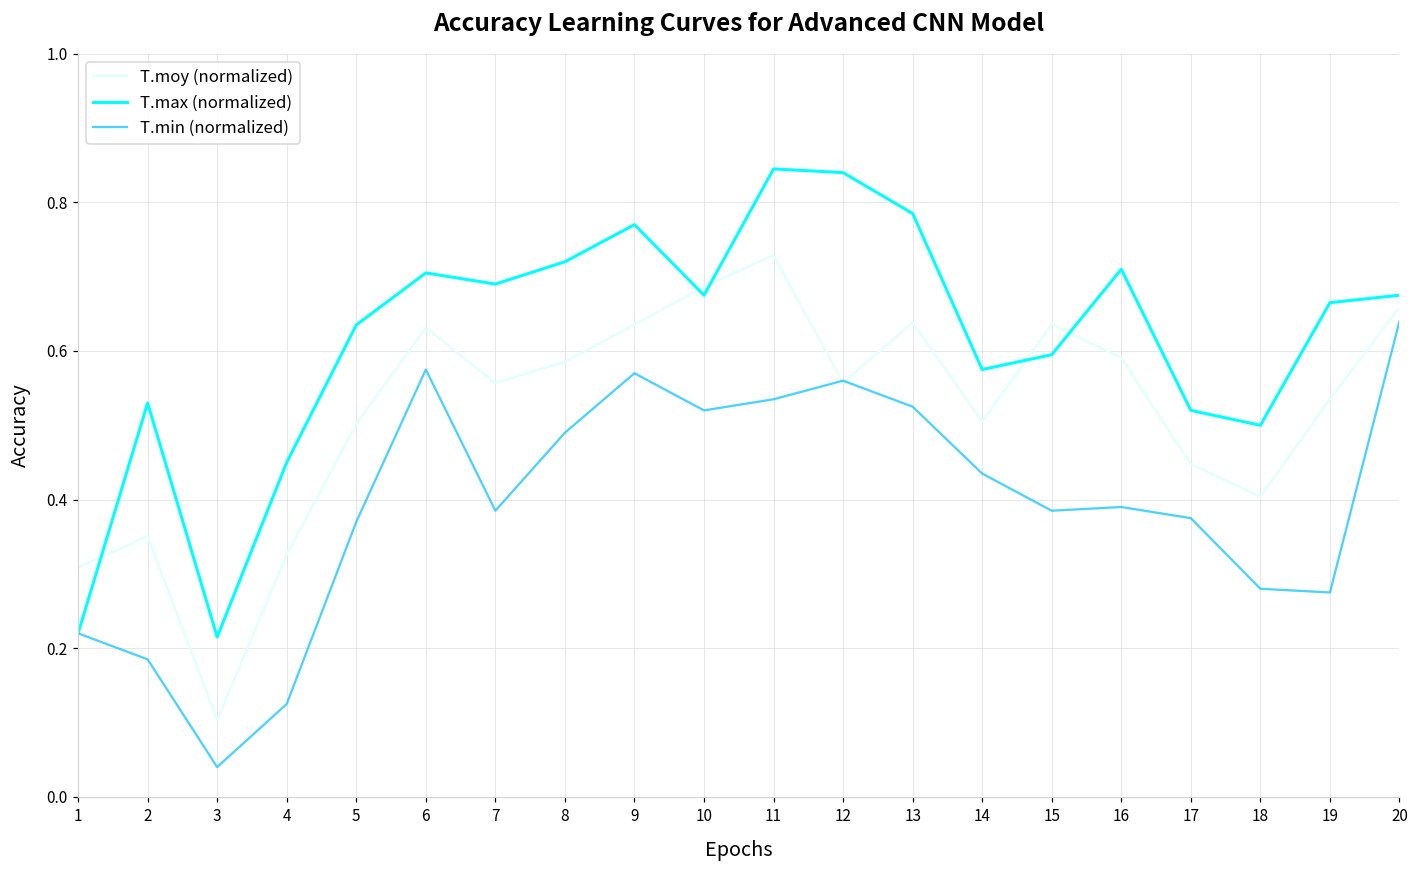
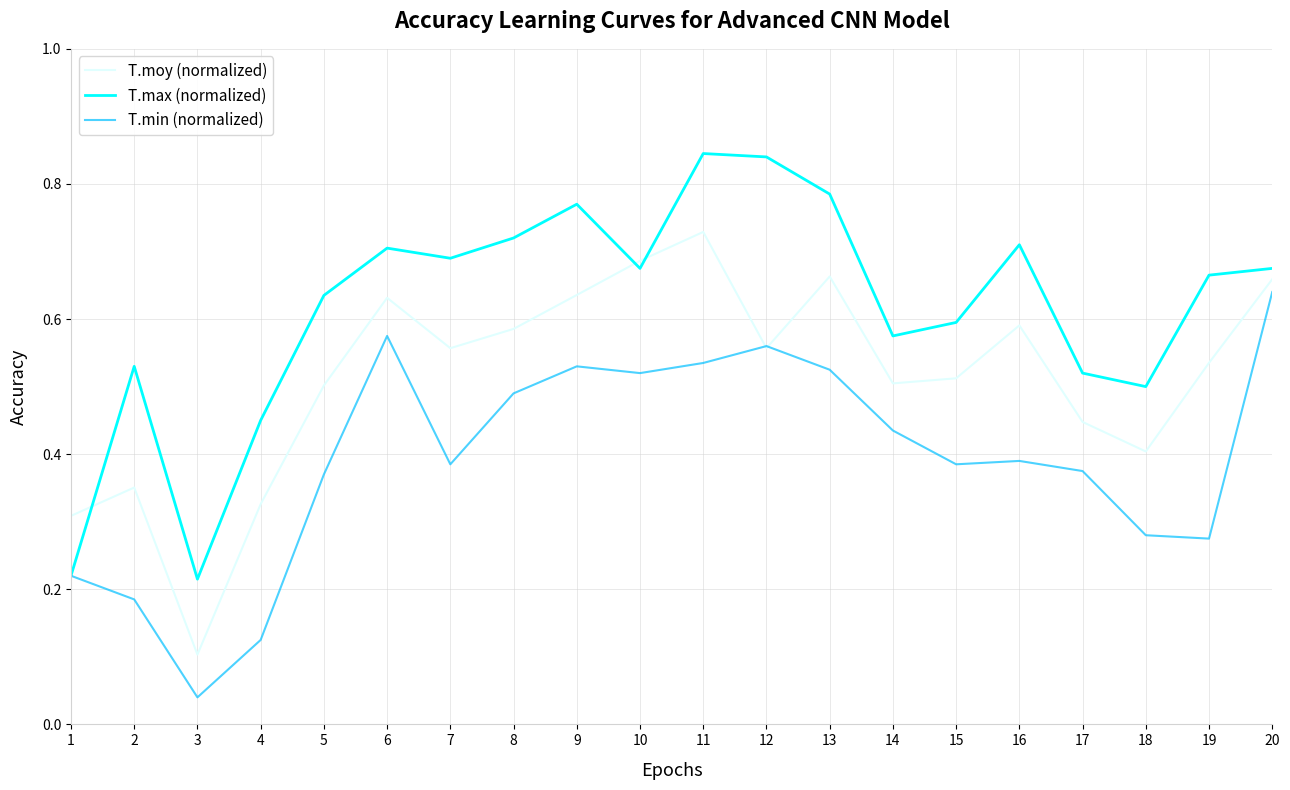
T.min (normalized), 9: 0.57 -> 0.53
T.moy (normalized), 13: 0.64 -> 0.66
T.moy (normalized), 15: 0.64 -> 0.51
